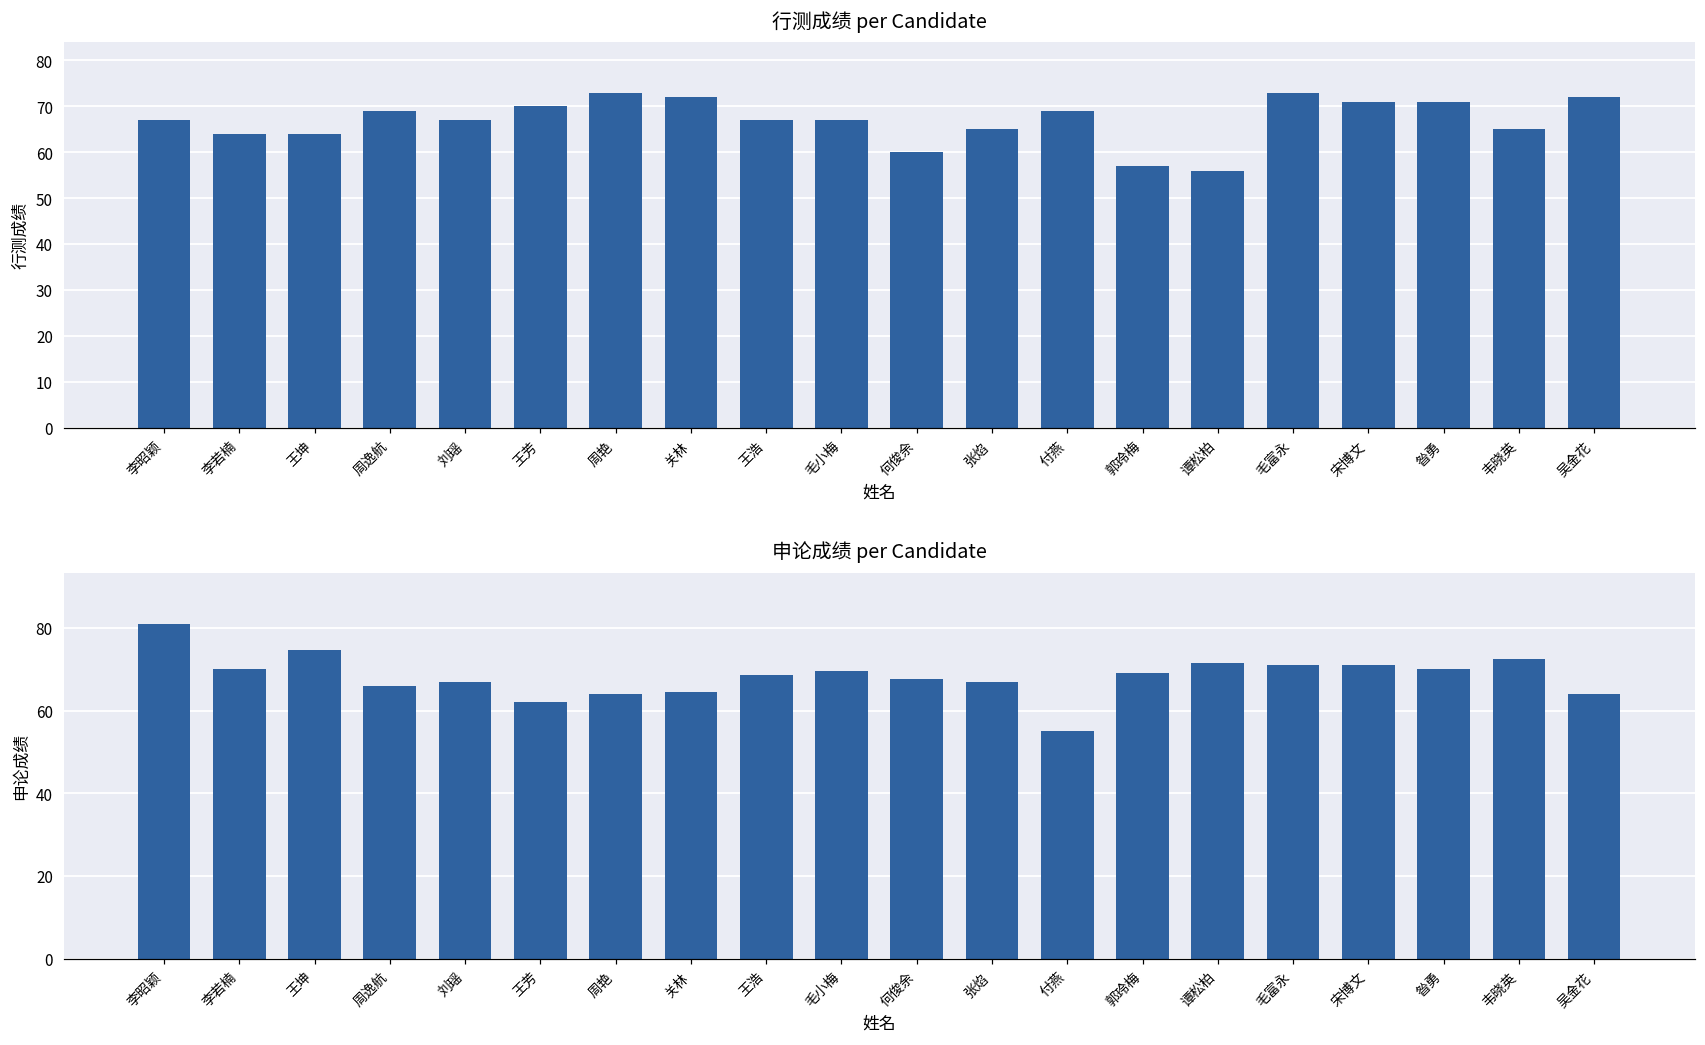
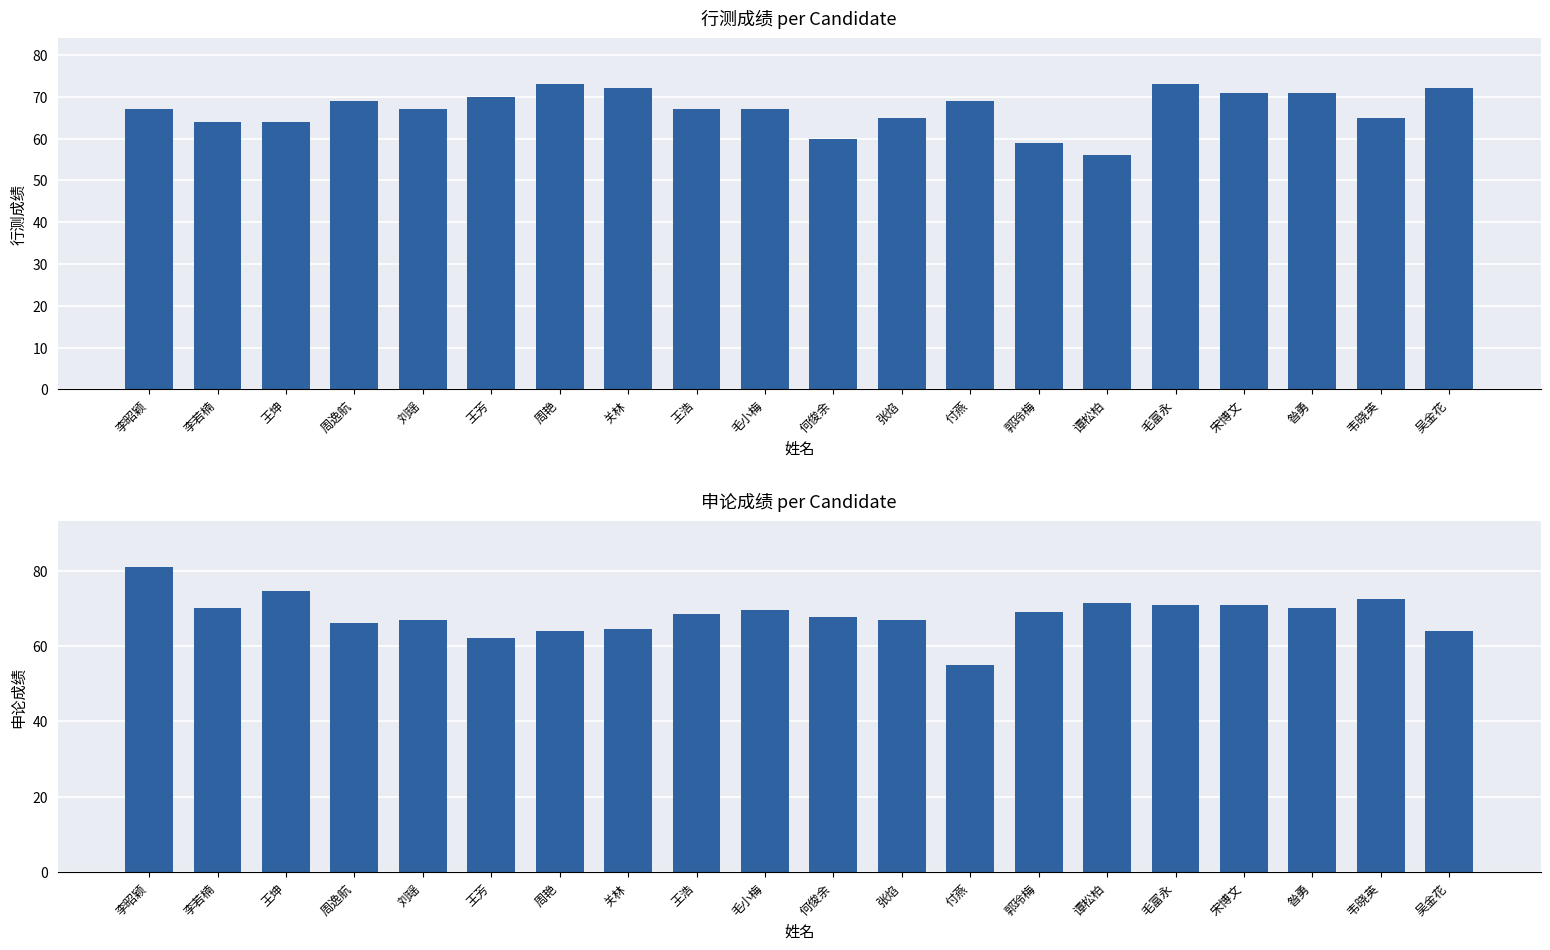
行测成绩 per Candidate, 郭玲梅: 57 -> 59
